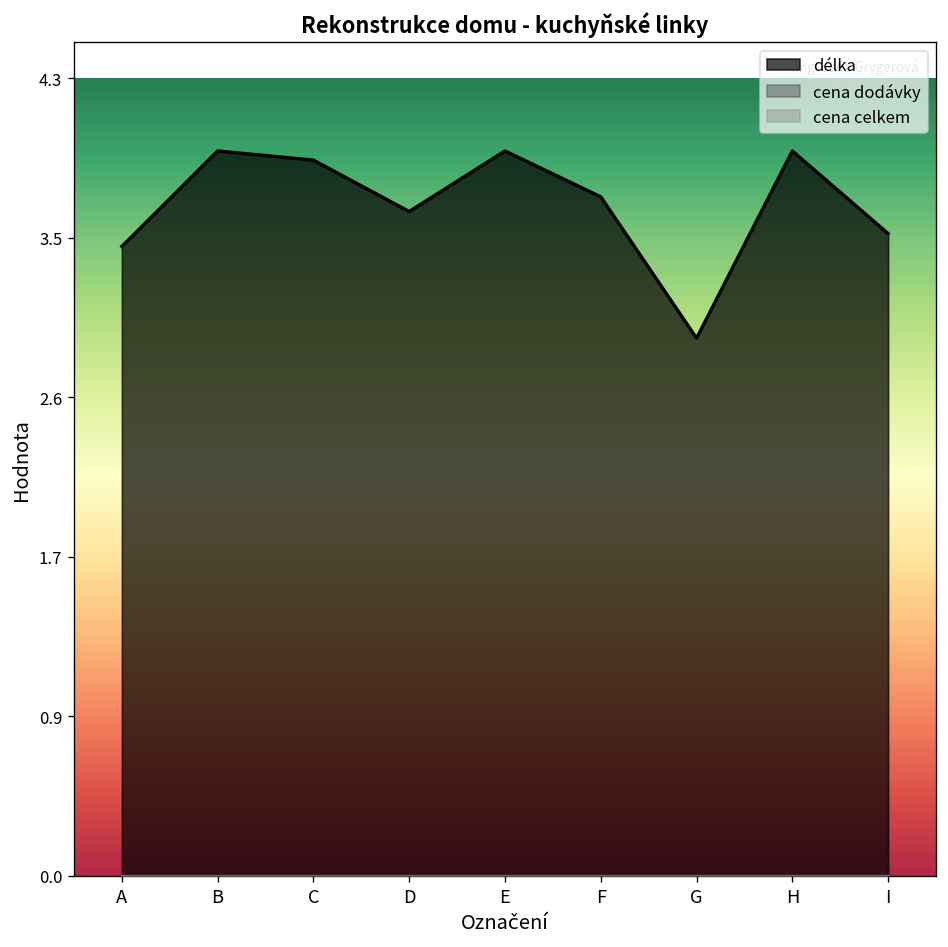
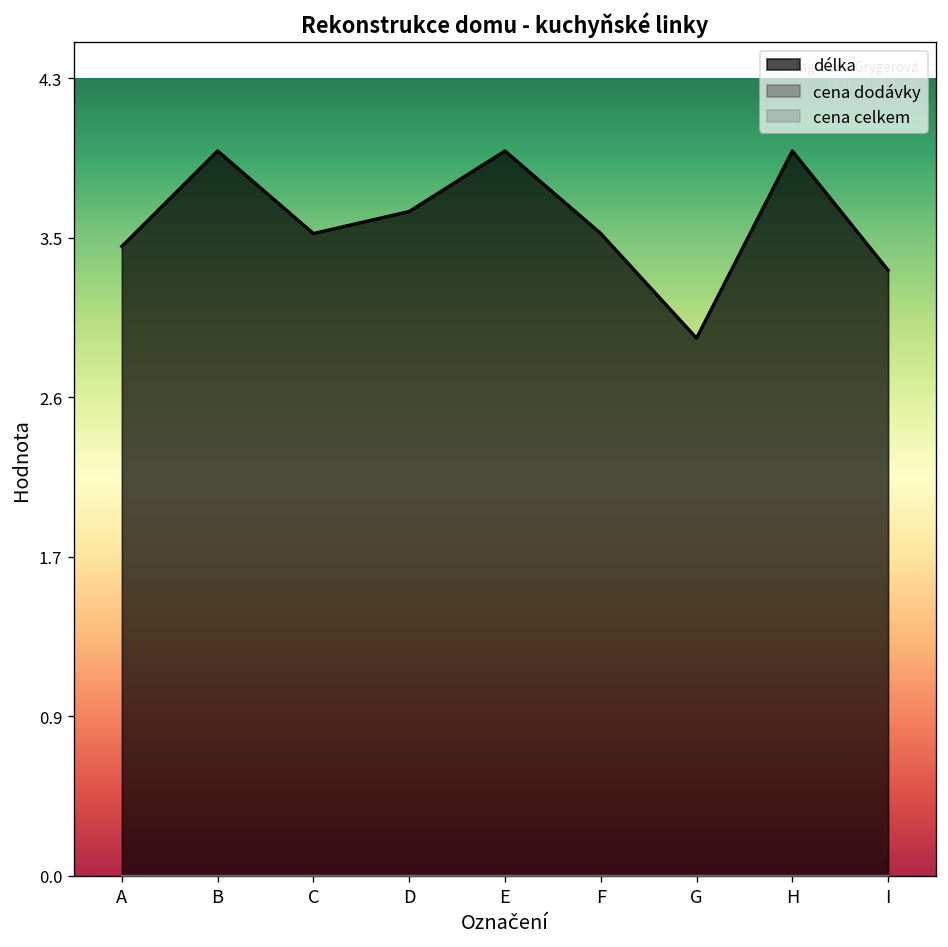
délka, C: 3.9 -> 3.5
délka, F: 3.7 -> 3.5
délka, I: 3.5 -> 3.3
